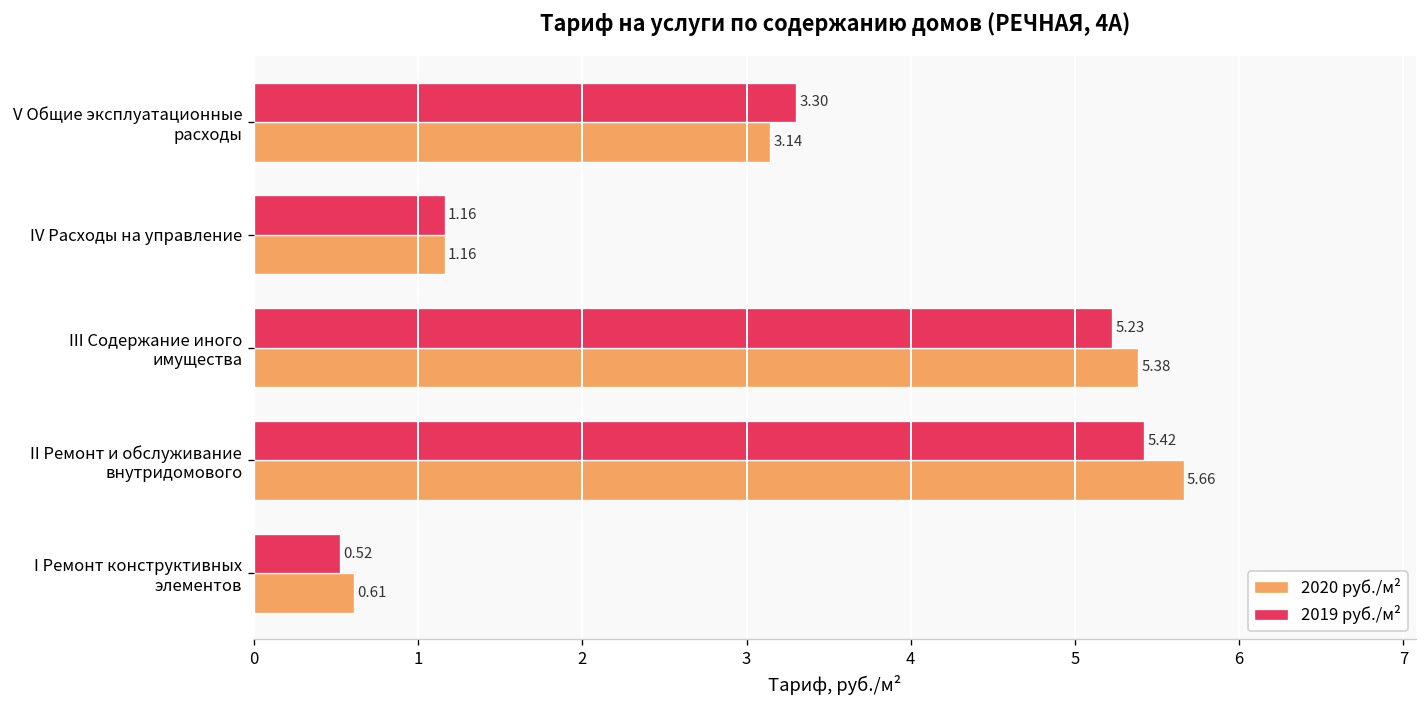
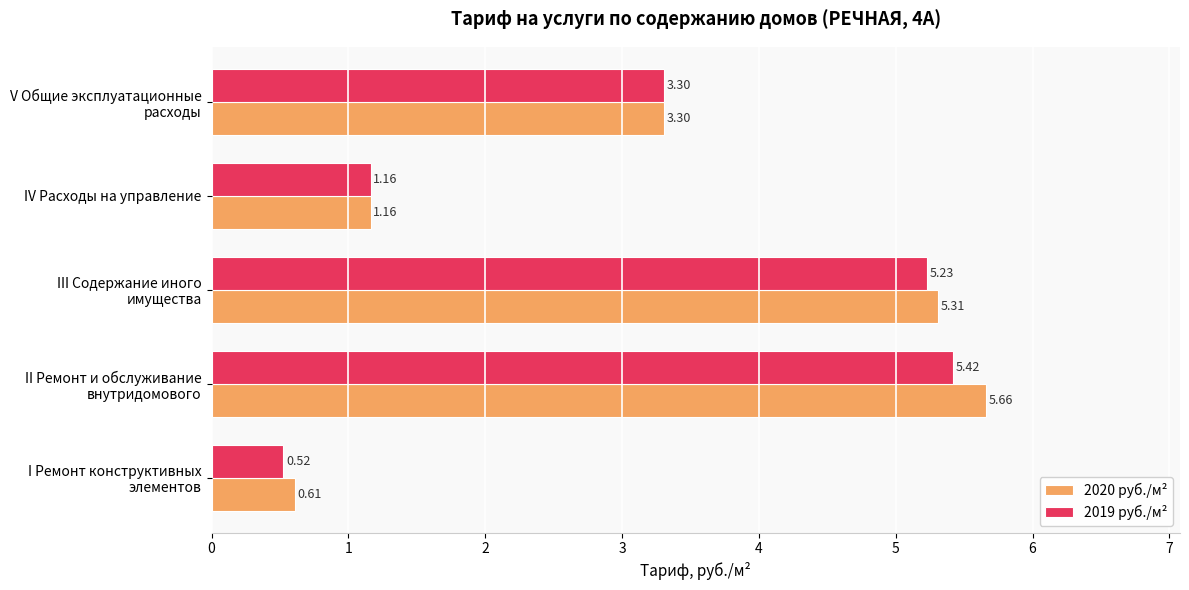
2020 руб./м², V Общие эксплуатационные расходы: 3.14 -> 3.30
2020 руб./м², III Содержание иного имущества: 5.38 -> 5.31
